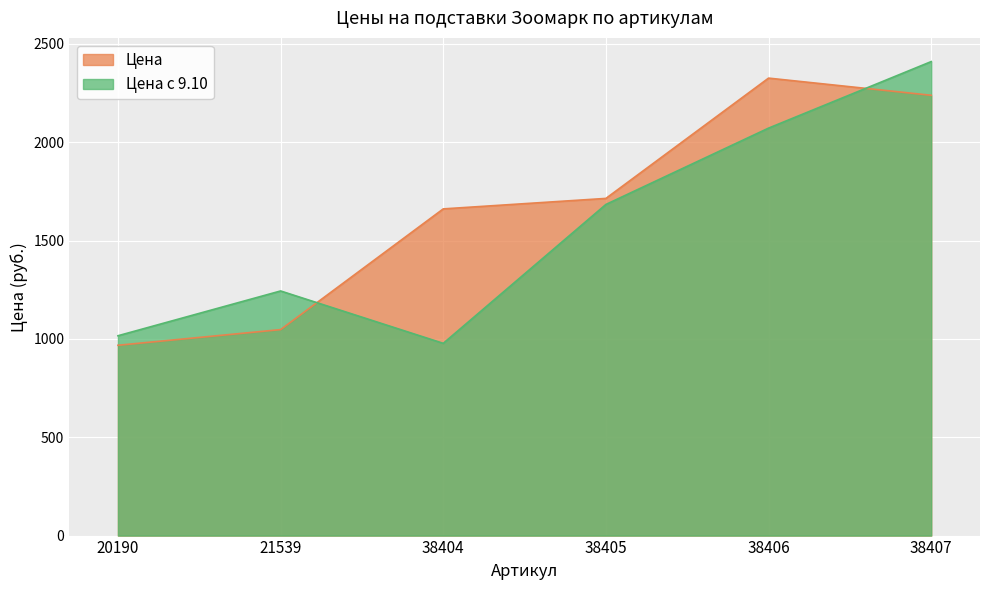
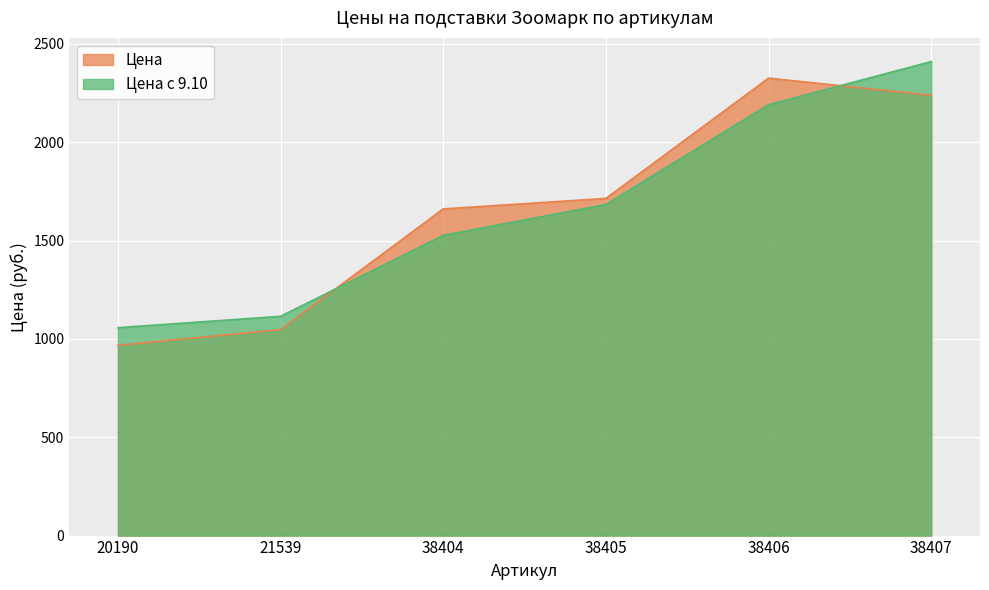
Цена с 9.10, 20190: 1020 -> 1060
Цена с 9.10, 21539: 1240 -> 1120
Цена с 9.10, 38404: 980 -> 1530
Цена с 9.10, 38406: 2070 -> 2190
